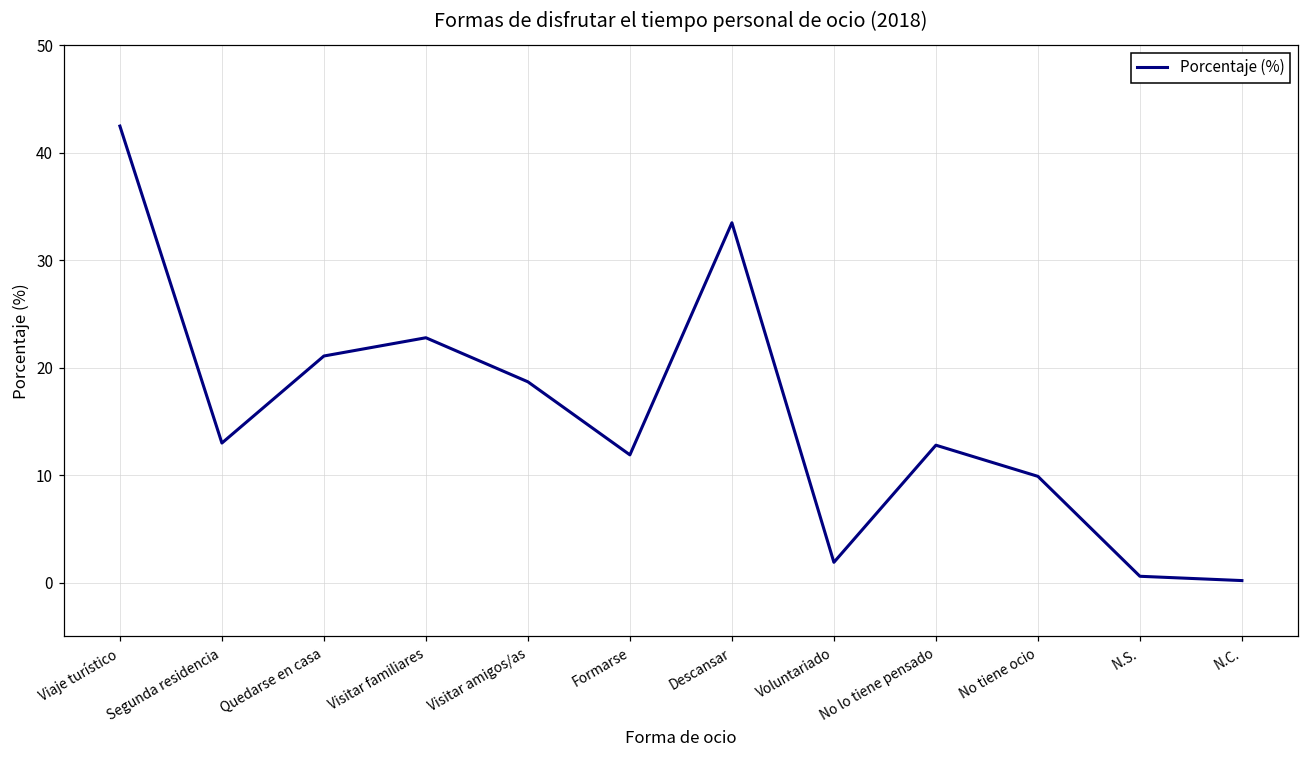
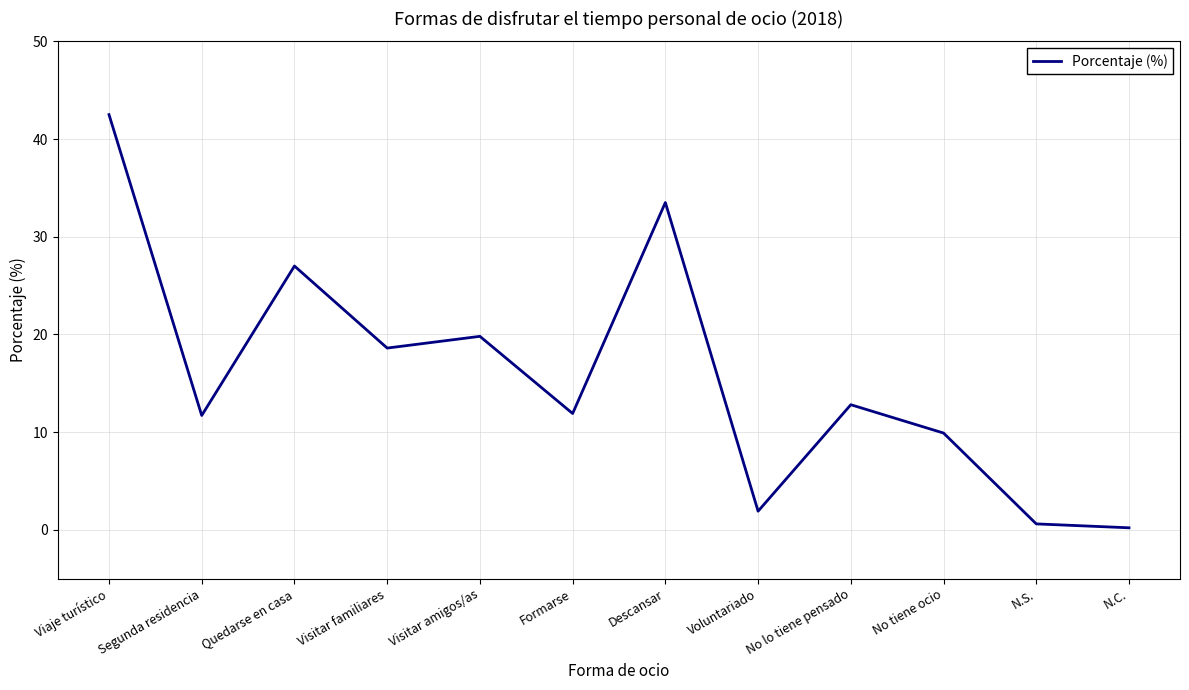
Segunda residencia: 13 -> 12
Quedarse en casa: 21 -> 27
Visitar familiares: 23 -> 19
Visitar amigos/as: 19 -> 20
